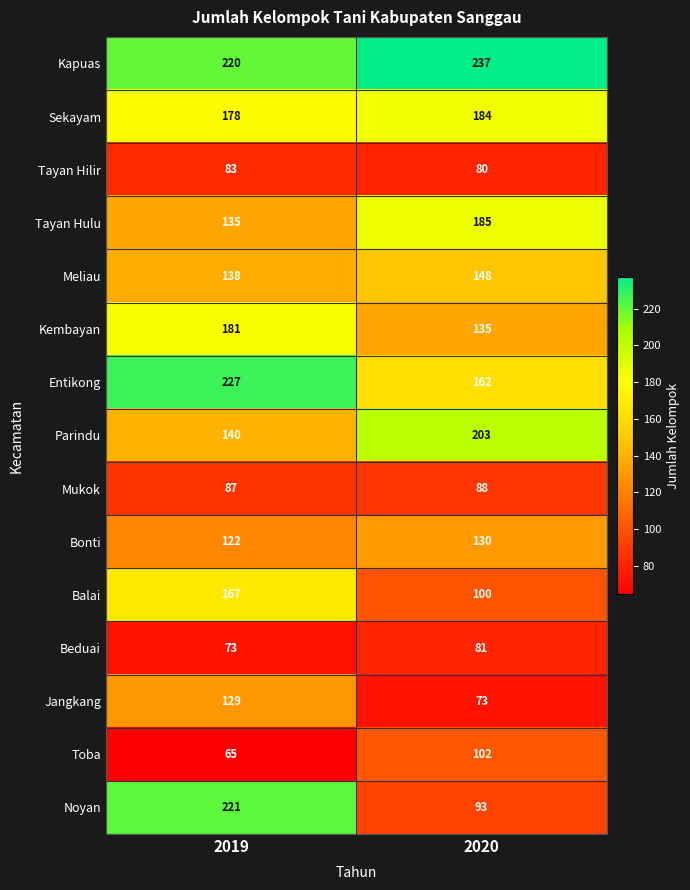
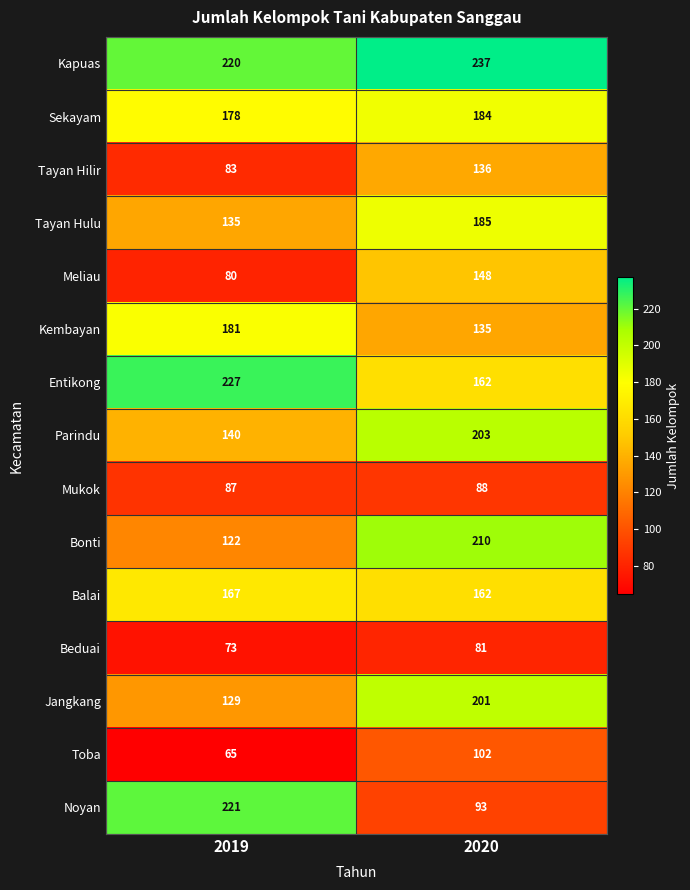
Tayan Hilir, 2020: 80 -> 136
Meliau, 2019: 138 -> 80
Bonti, 2020: 130 -> 210
Balai, 2020: 100 -> 162
Jangkang, 2020: 73 -> 201
